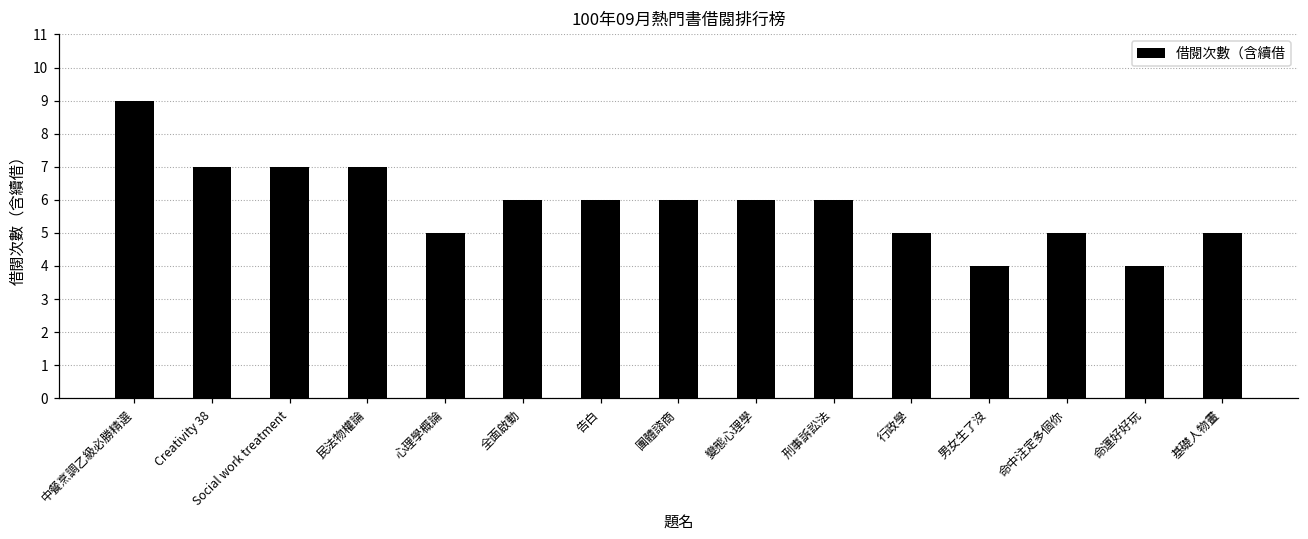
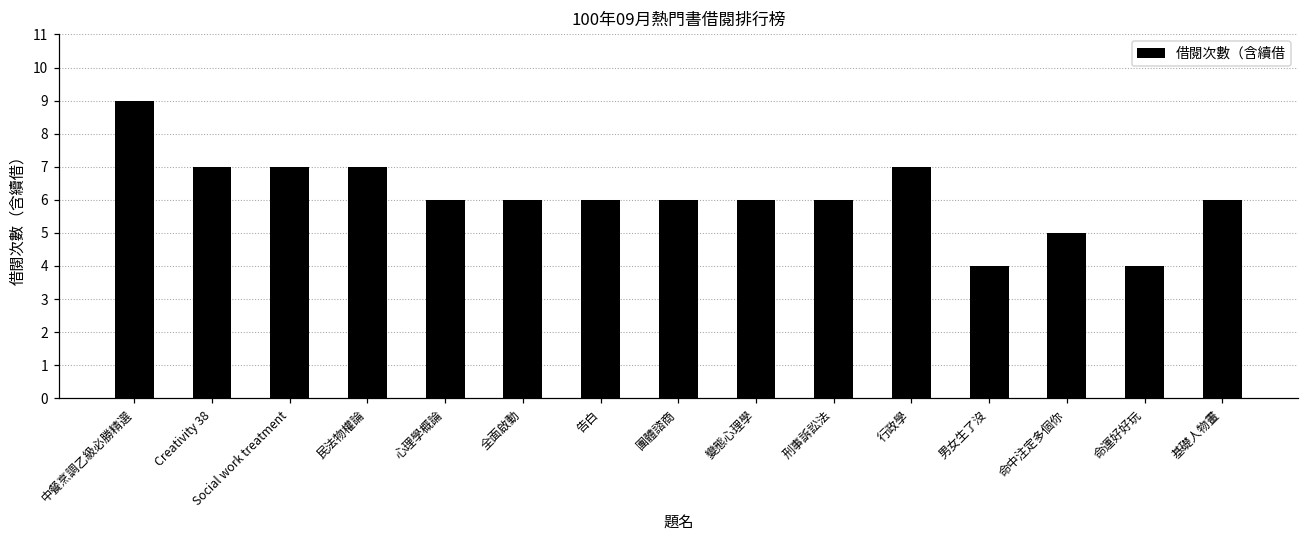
心理學概論: 5 -> 6
行政學: 5 -> 7
基礎人物畫: 5 -> 6
